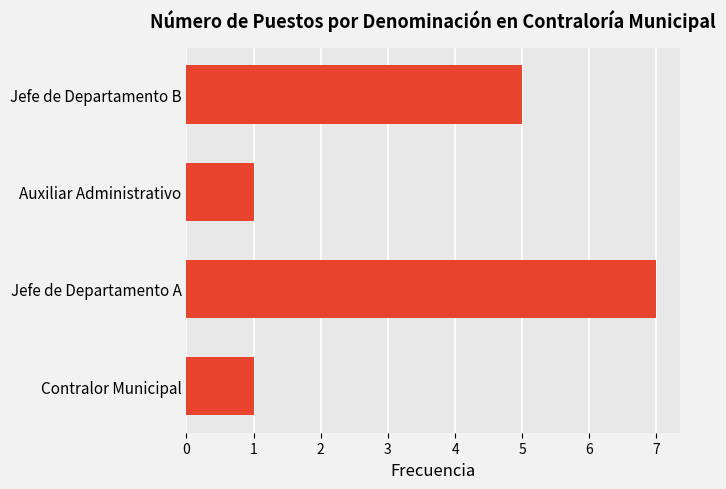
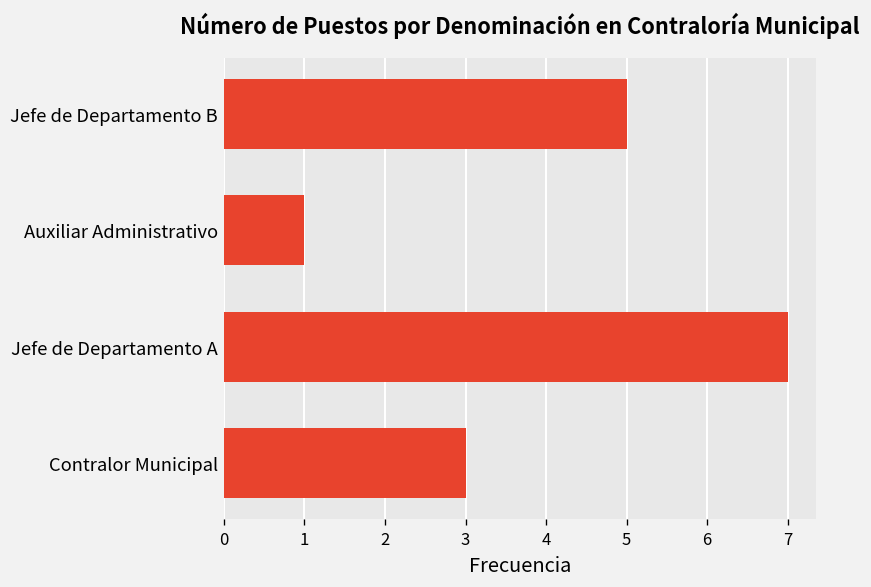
Contralor Municipal: 1 -> 3
